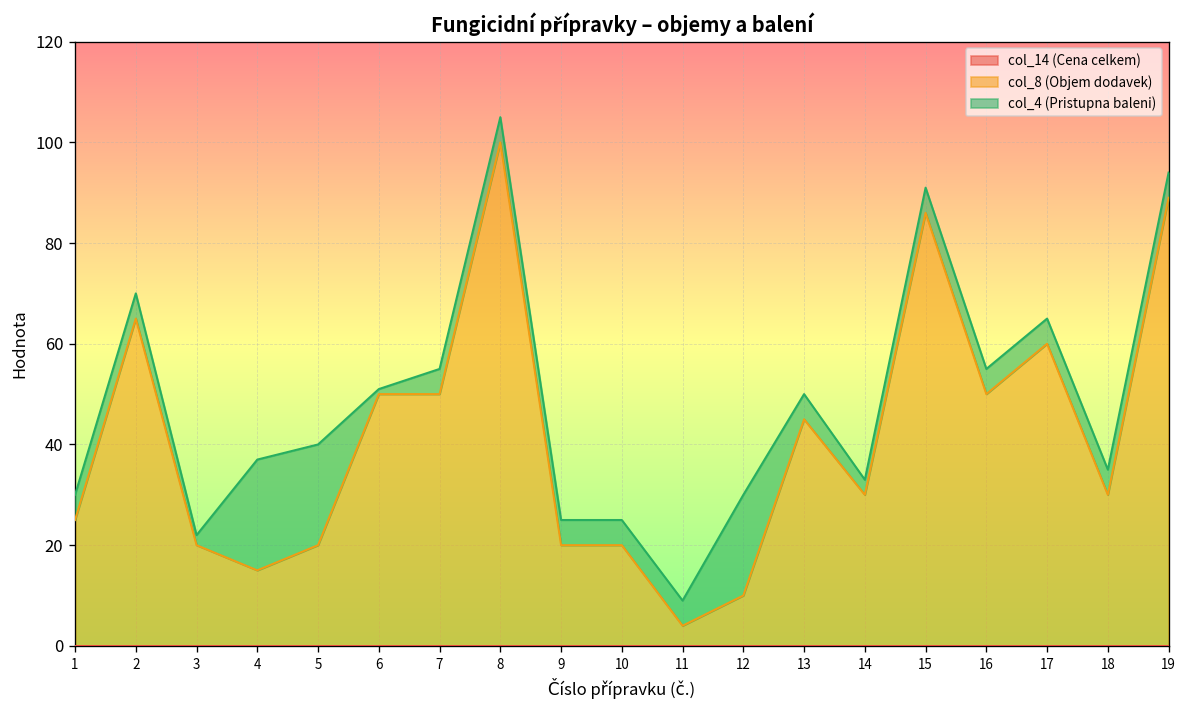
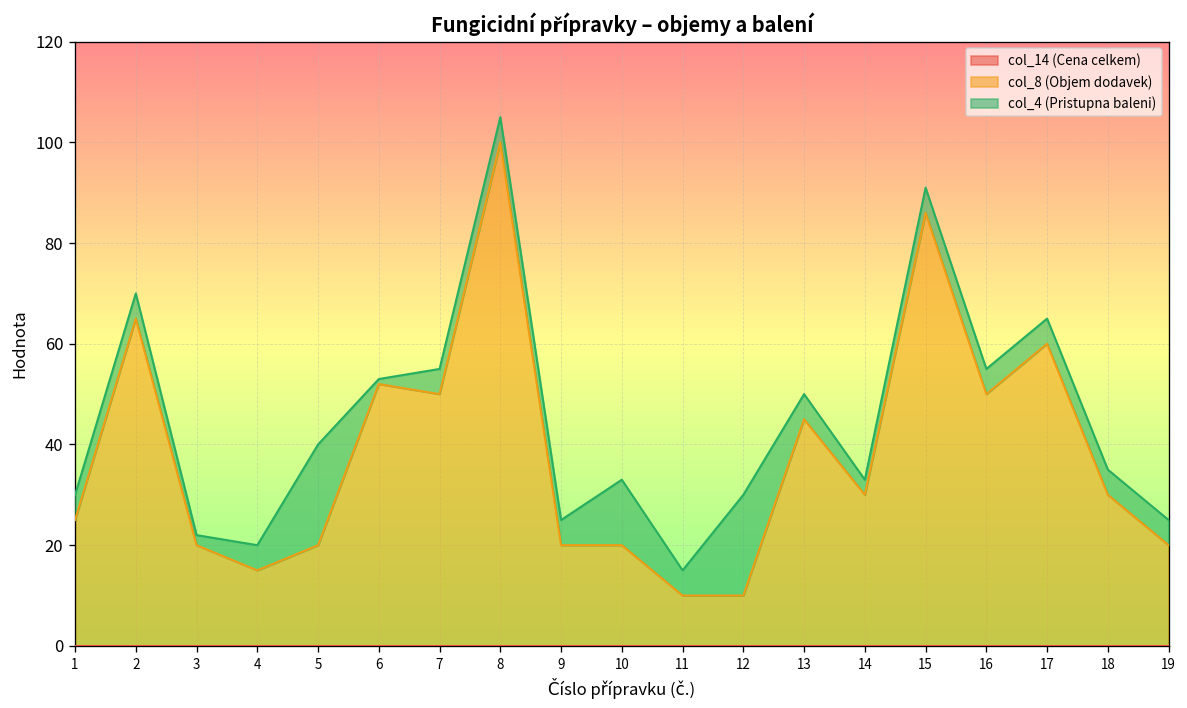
col_4 (Pristupna baleni), 4: 22 -> 5
col_8 (Objem dodavek), 6: 50 -> 52
col_4 (Pristupna baleni), 10: 5 -> 13
col_8 (Objem dodavek), 11: 4 -> 10
col_8 (Objem dodavek), 19: 89 -> 20
